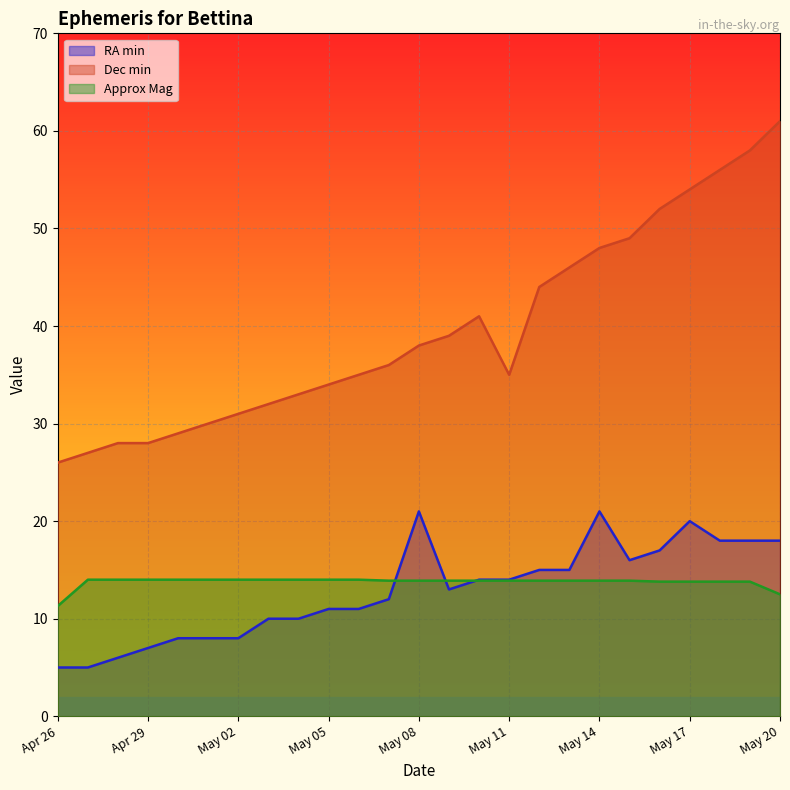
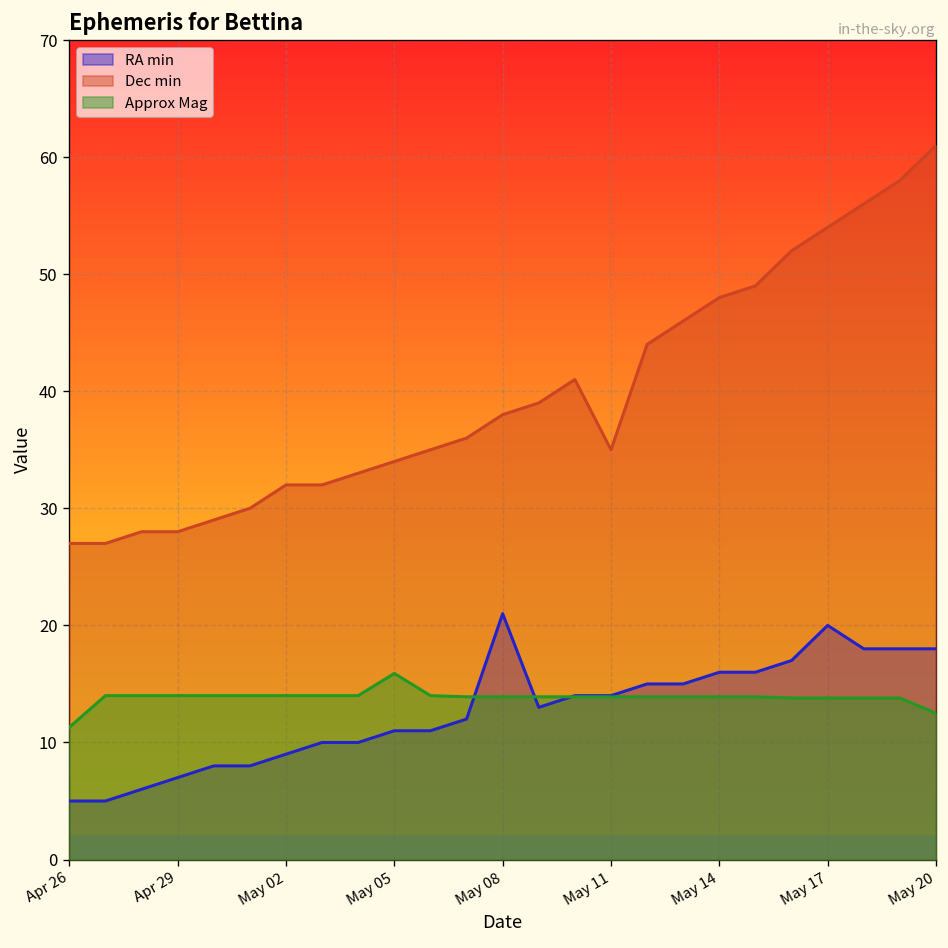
Dec min, Apr 26: 26 -> 27
RA min, May 02: 8 -> 9
Dec min, May 02: 31 -> 32
Approx Mag, May 05: 14 -> 16
RA min, May 14: 21 -> 16
